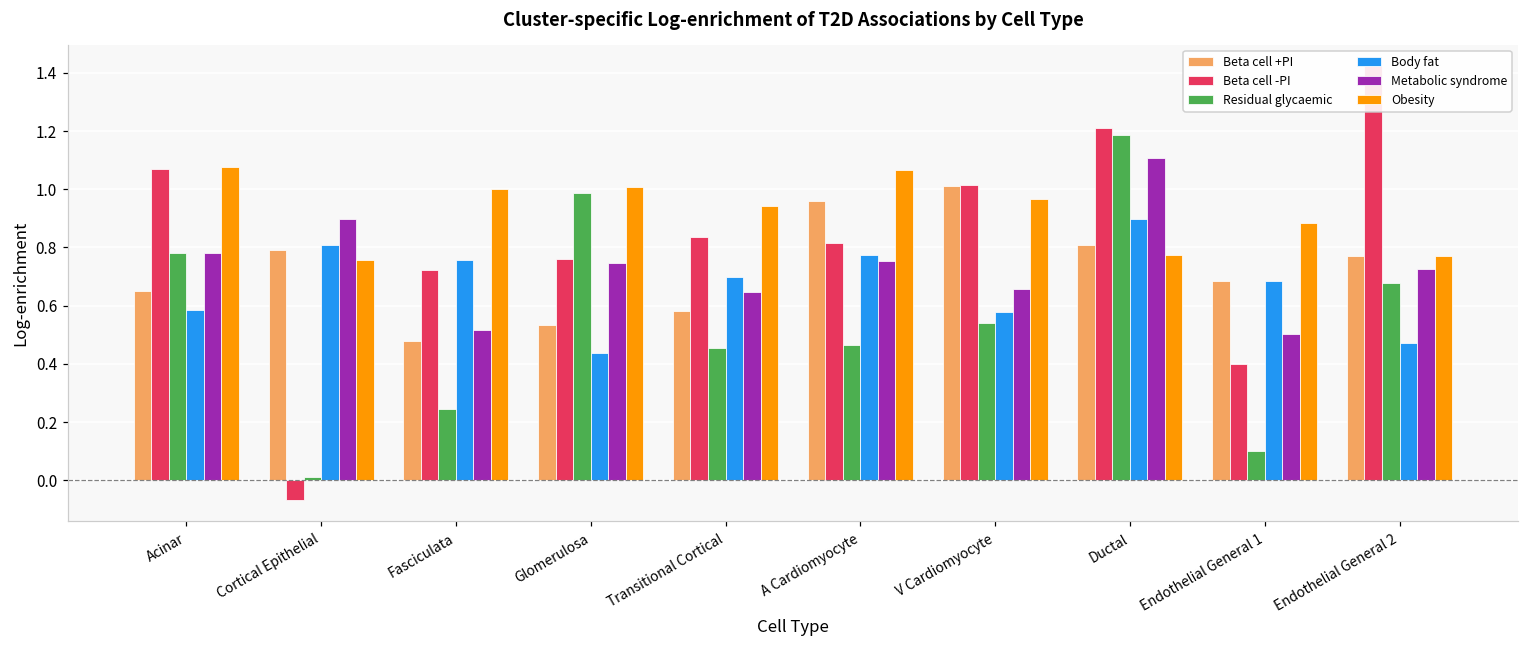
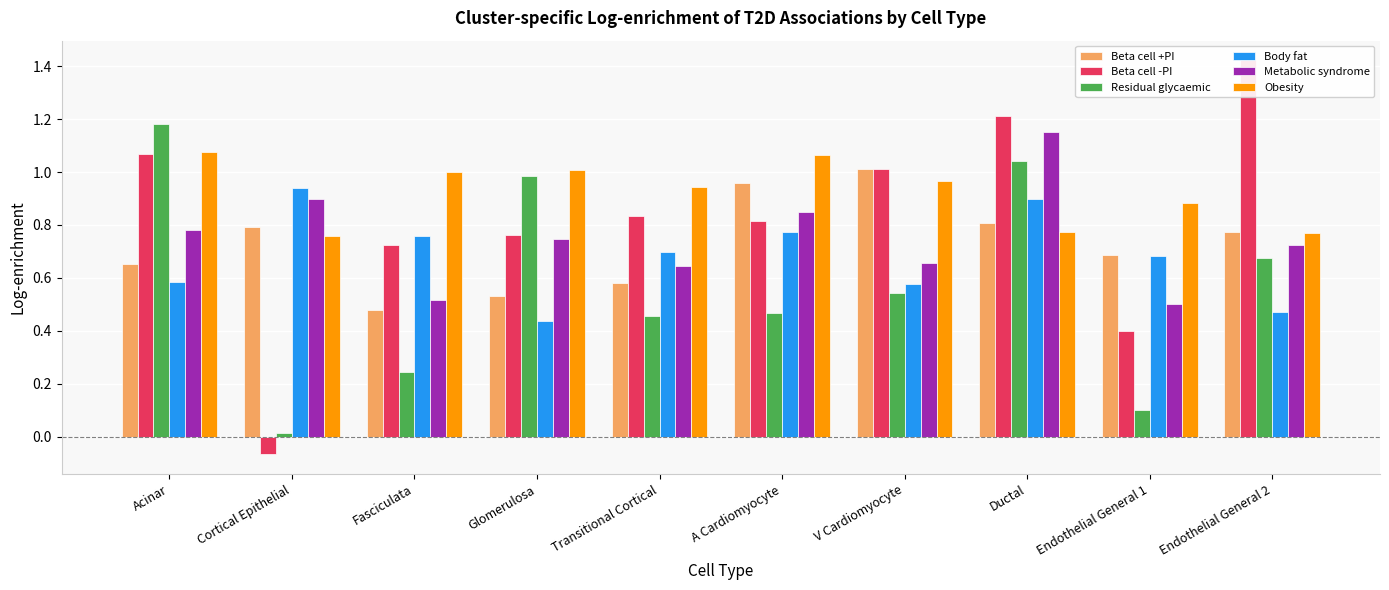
Residual glycaemic, Acinar: 0.78 -> 1.18
Body fat, Cortical Epithelial: 0.81 -> 0.94
Metabolic syndrome, A Cardiomyocyte: 0.75 -> 0.85
Residual glycaemic, Ductal: 1.19 -> 1.04
Metabolic syndrome, Ductal: 1.11 -> 1.15
